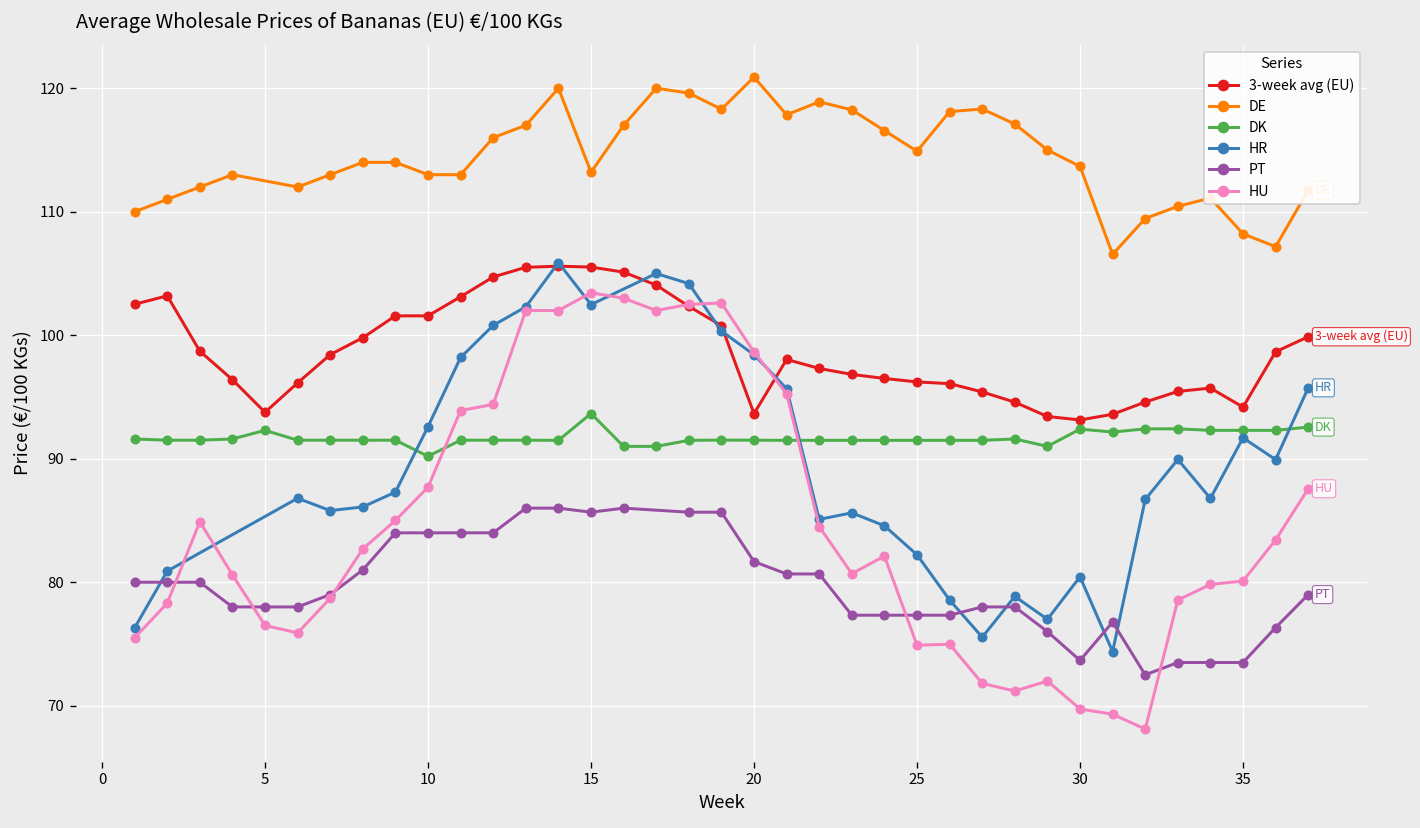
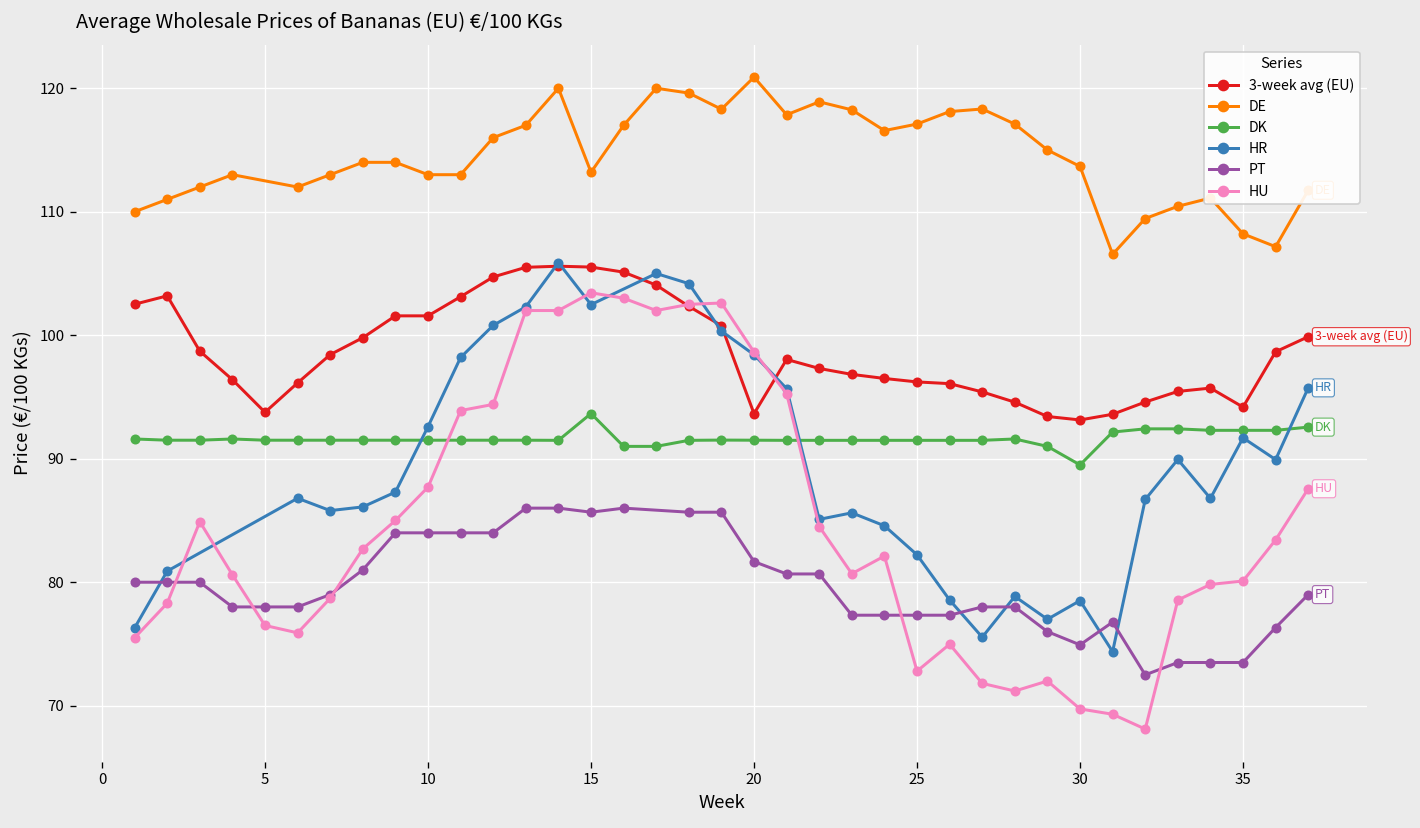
DK, 5: 92.3 -> 91.5
DK, 10: 90.2 -> 91.5
DE, 25: 114.9 -> 117.1
HU, 25: 74.9 -> 72.8
DK, 30: 92.4 -> 89.5
HR, 30: 80.4 -> 78.5
PT, 30: 73.7 -> 74.9
